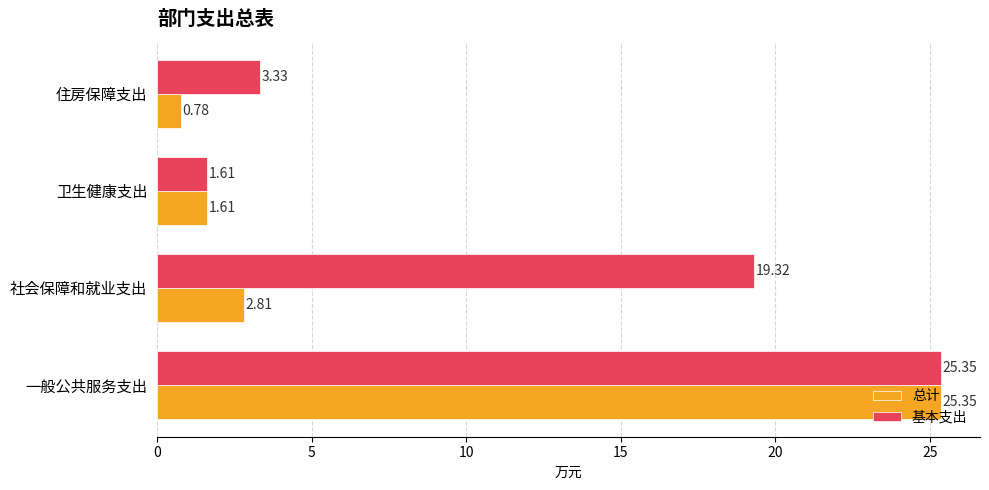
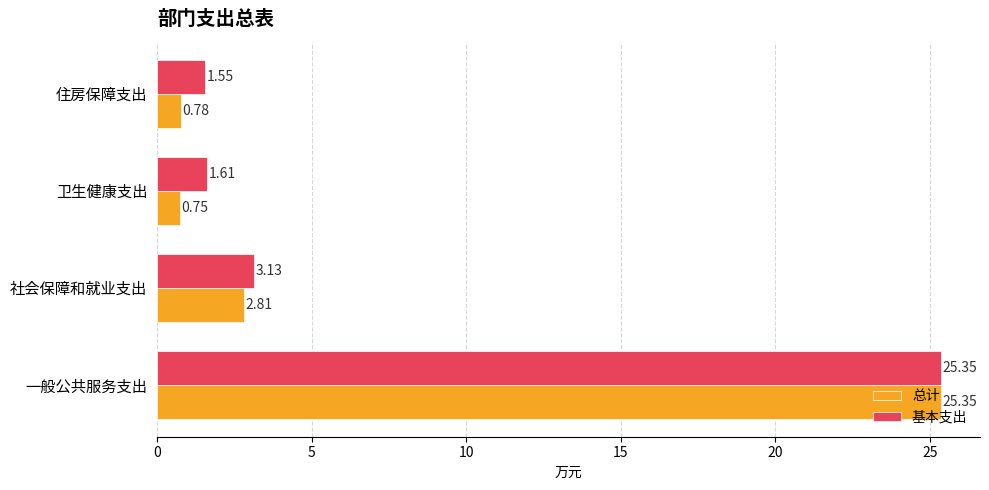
基本支出, 住房保障支出: 3.33 -> 1.55
总计, 卫生健康支出: 1.61 -> 0.75
基本支出, 社会保障和就业支出: 19.32 -> 3.13
